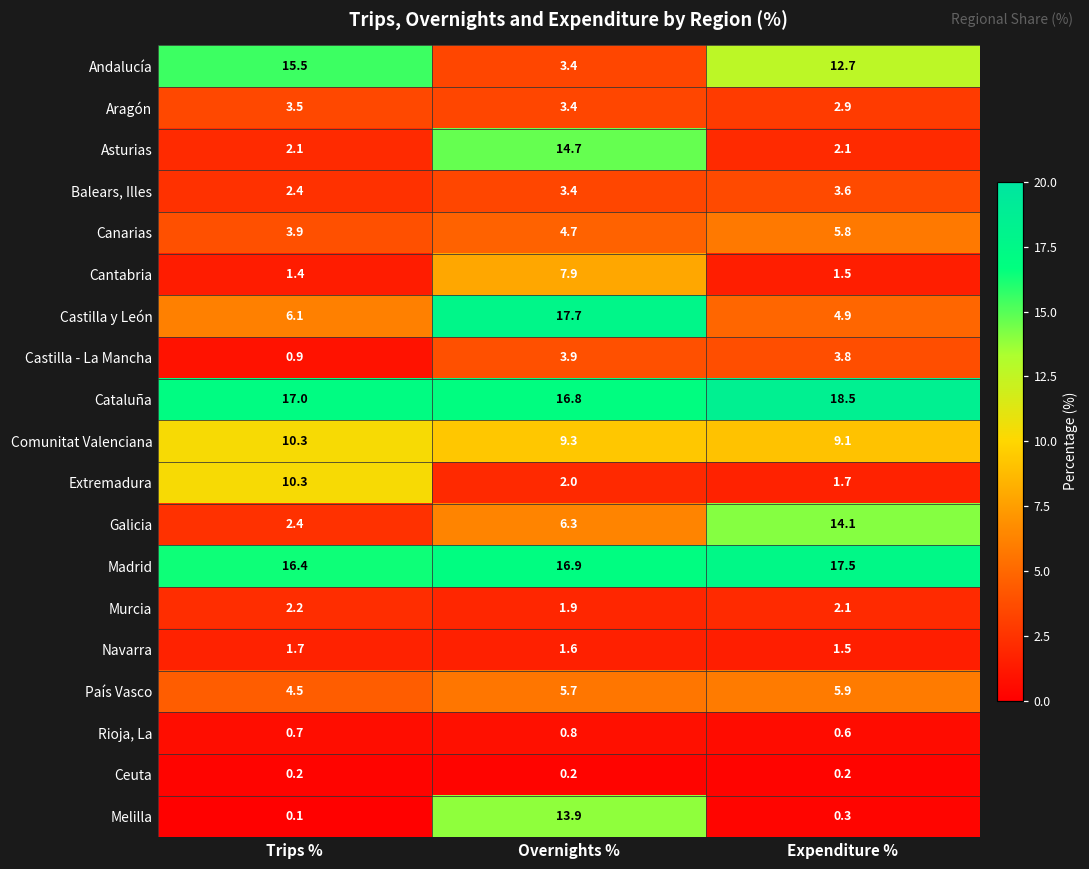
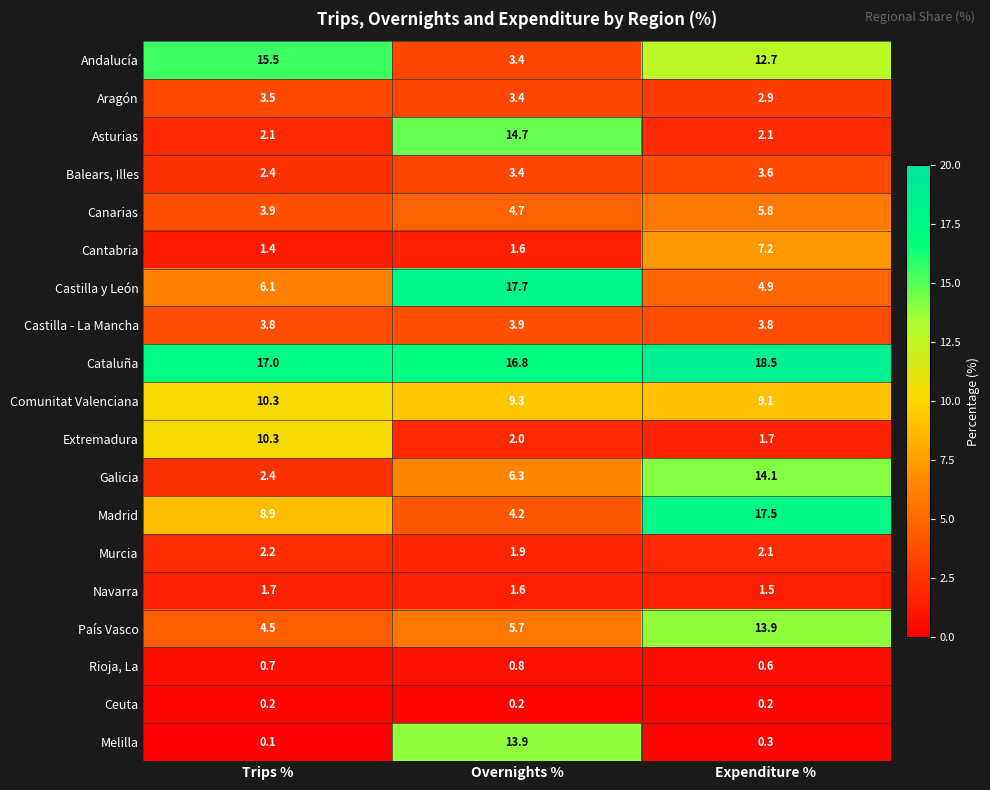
Cantabria, Overnights %: 7.9 -> 1.6
Cantabria, Expenditure %: 1.5 -> 7.2
Castilla - La Mancha, Trips %: 0.9 -> 3.8
Madrid, Trips %: 16.4 -> 8.9
Madrid, Overnights %: 16.9 -> 4.2
País Vasco, Expenditure %: 5.9 -> 13.9
